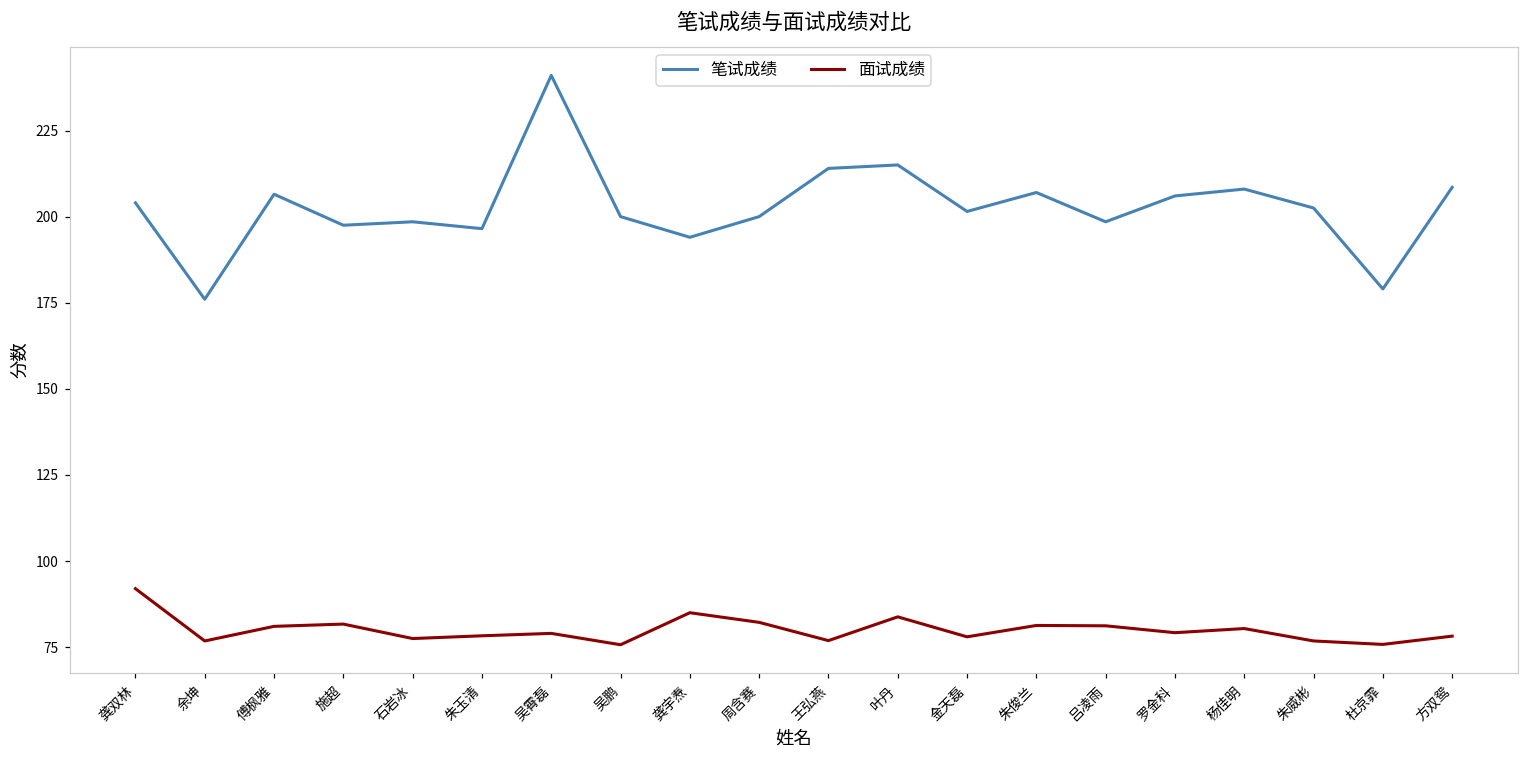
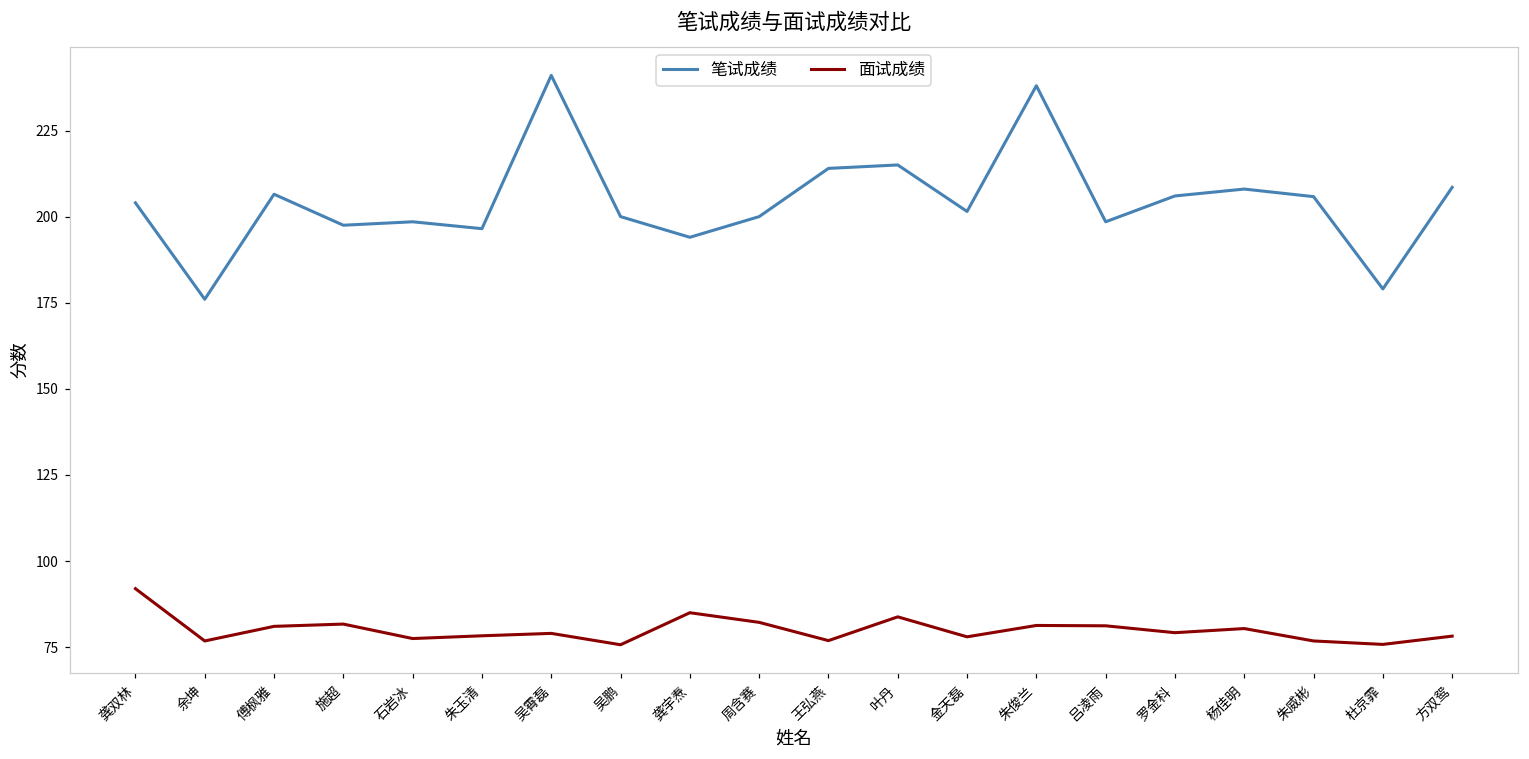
笔试成绩, 朱俊兰: 207 -> 238
笔试成绩, 朱威彬: 203 -> 206
